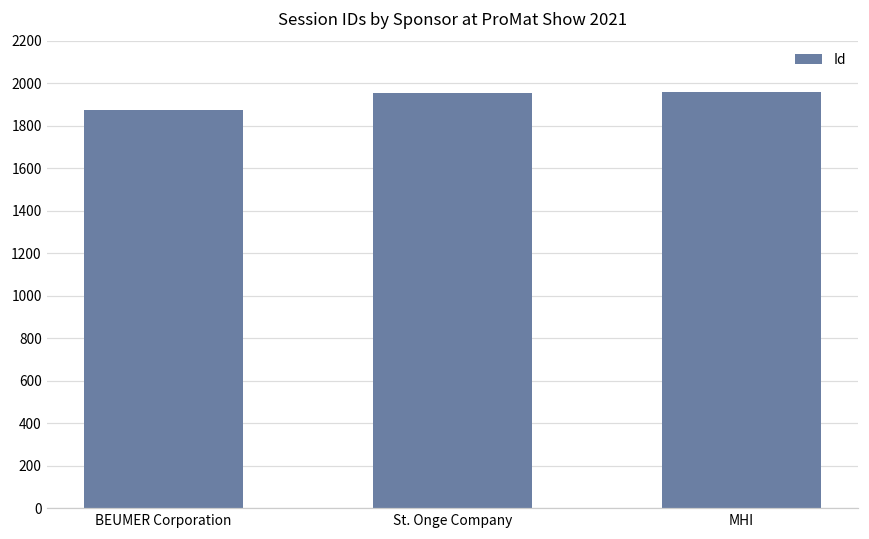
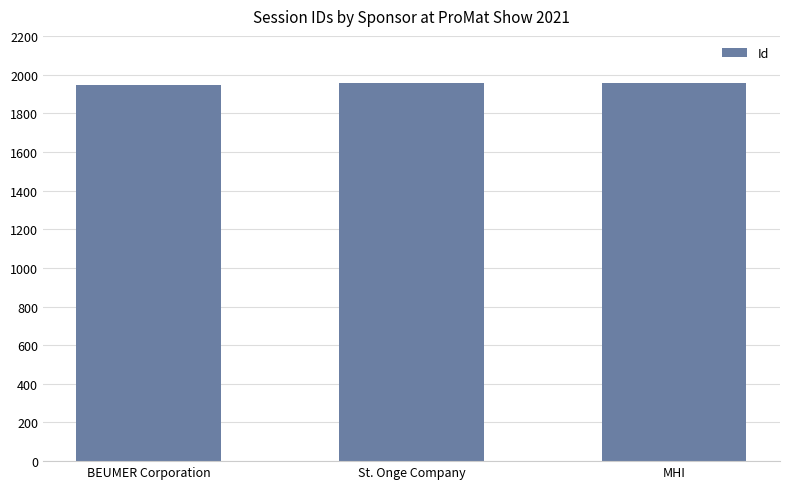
BEUMER Corporation: 1880 -> 1950
